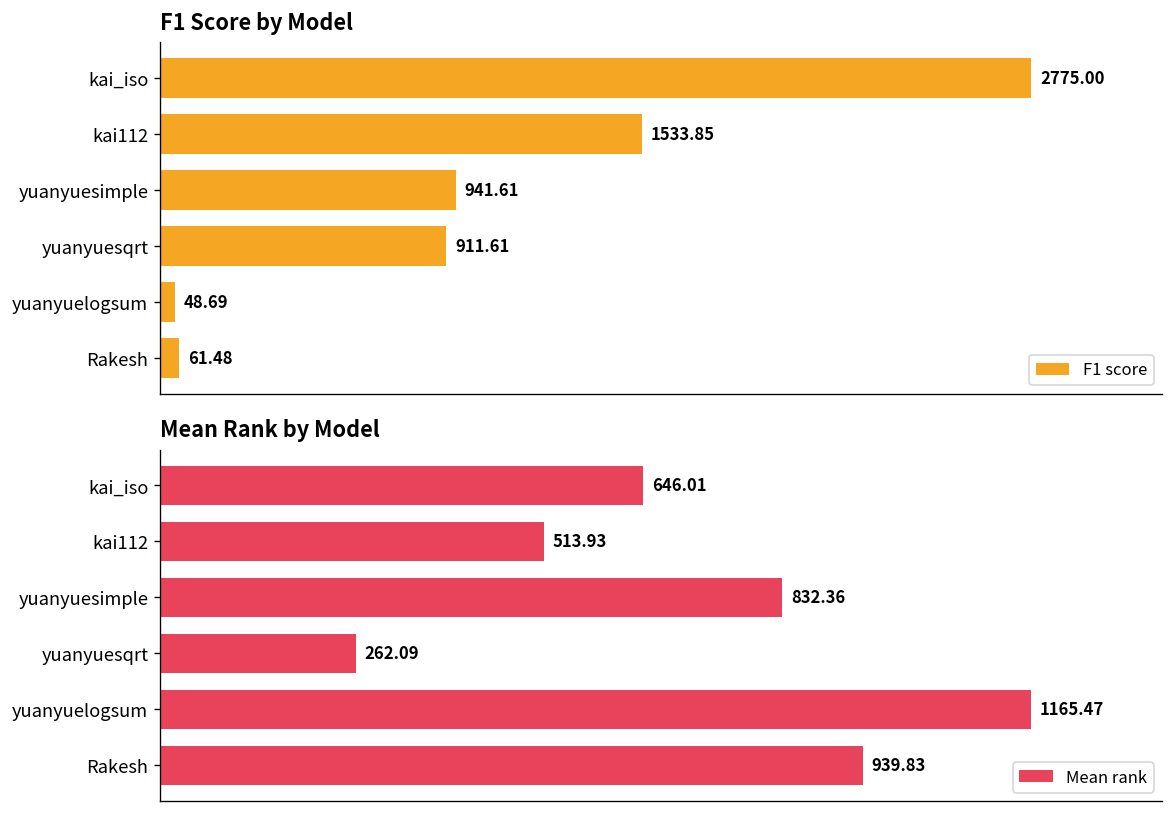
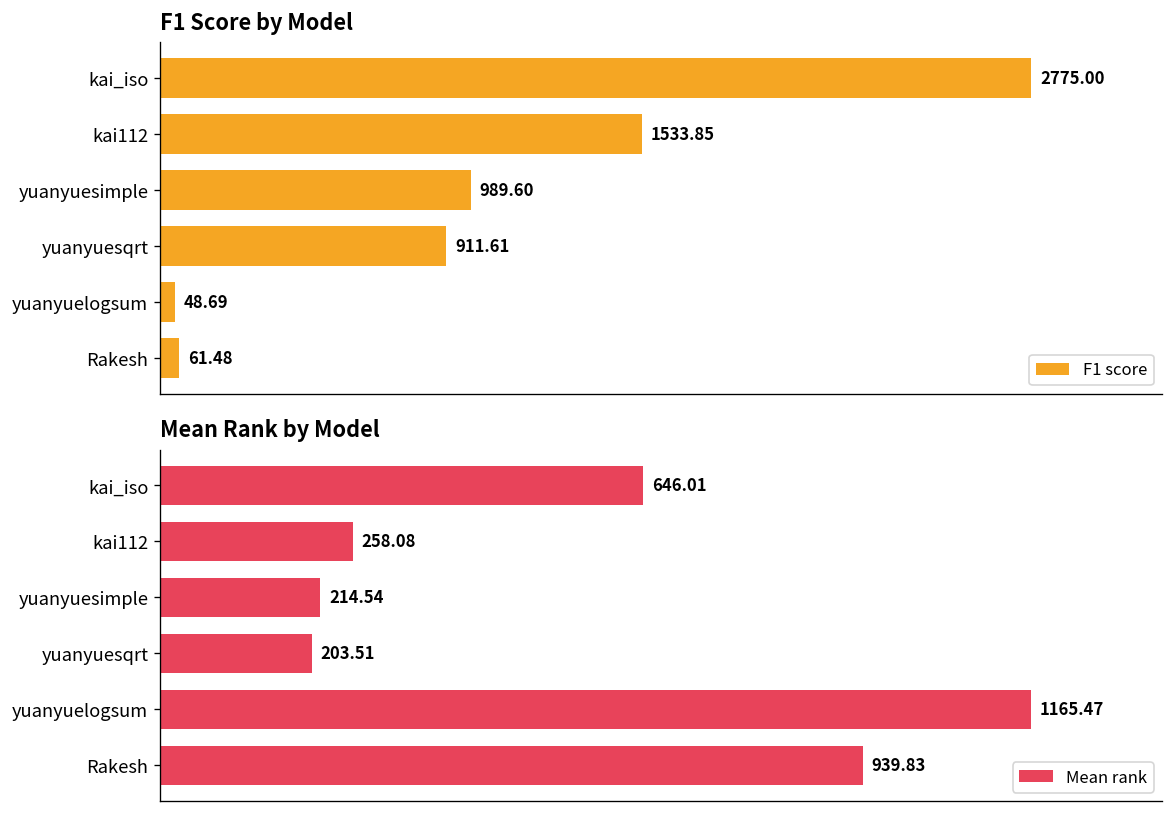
F1 Score by Model, yuanyuesimple: 941.61 -> 989.60
Mean Rank by Model, kai112: 513.93 -> 258.08
Mean Rank by Model, yuanyuesimple: 832.36 -> 214.54
Mean Rank by Model, yuanyuesqrt: 262.09 -> 203.51
